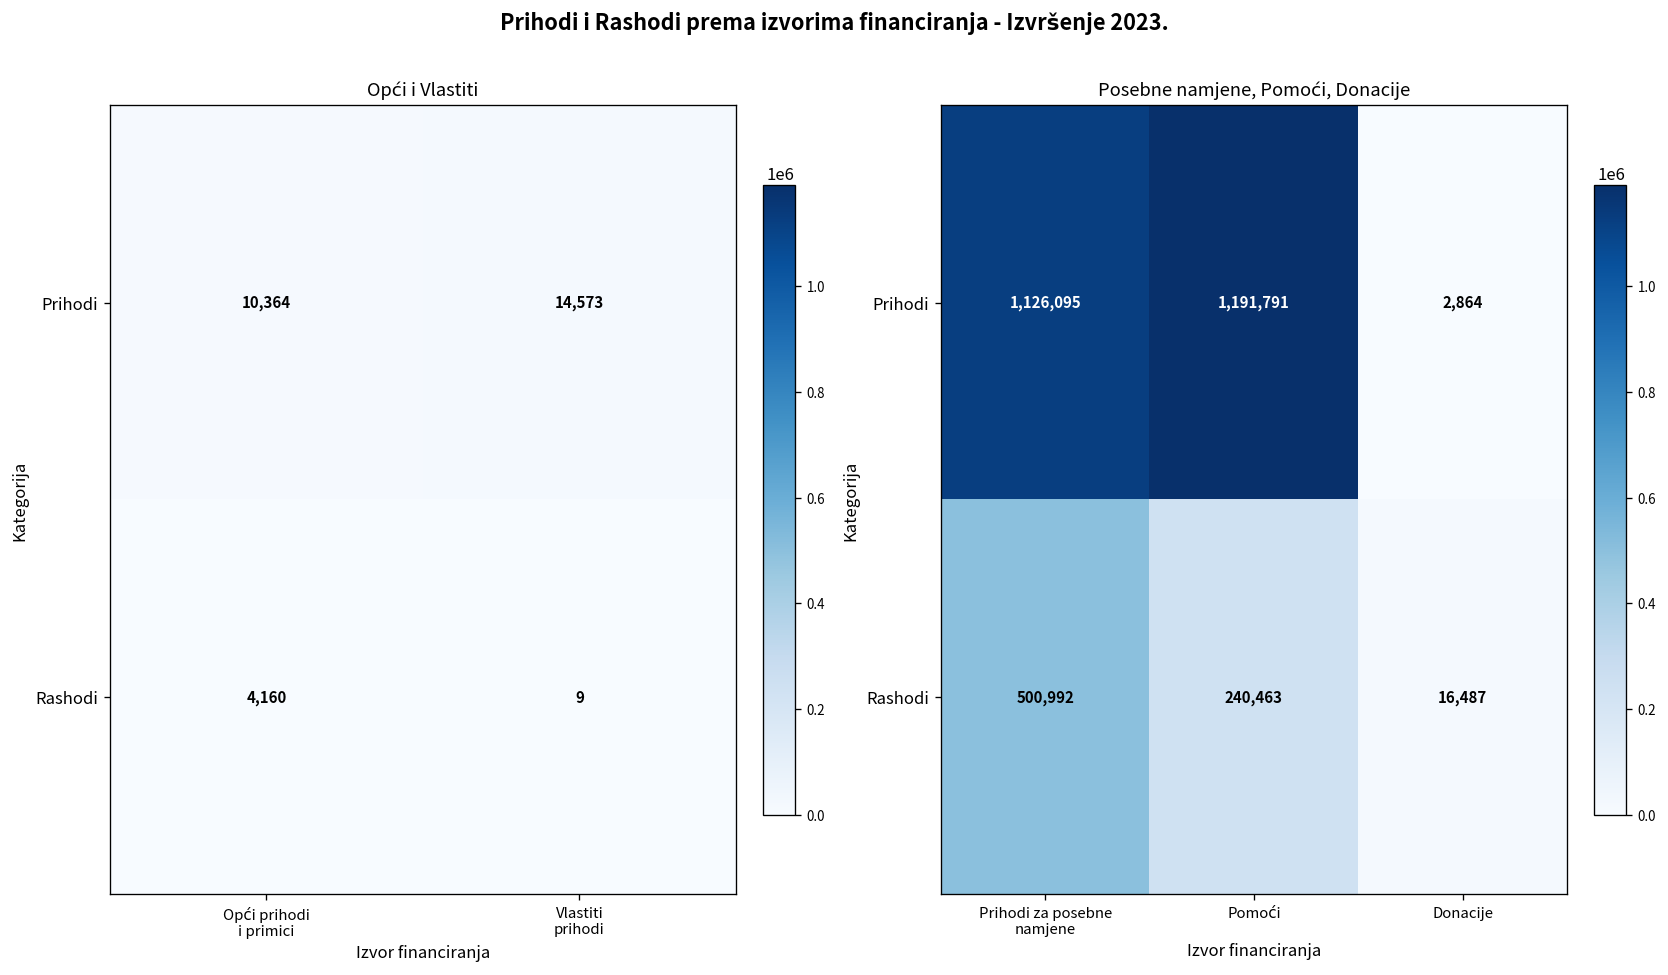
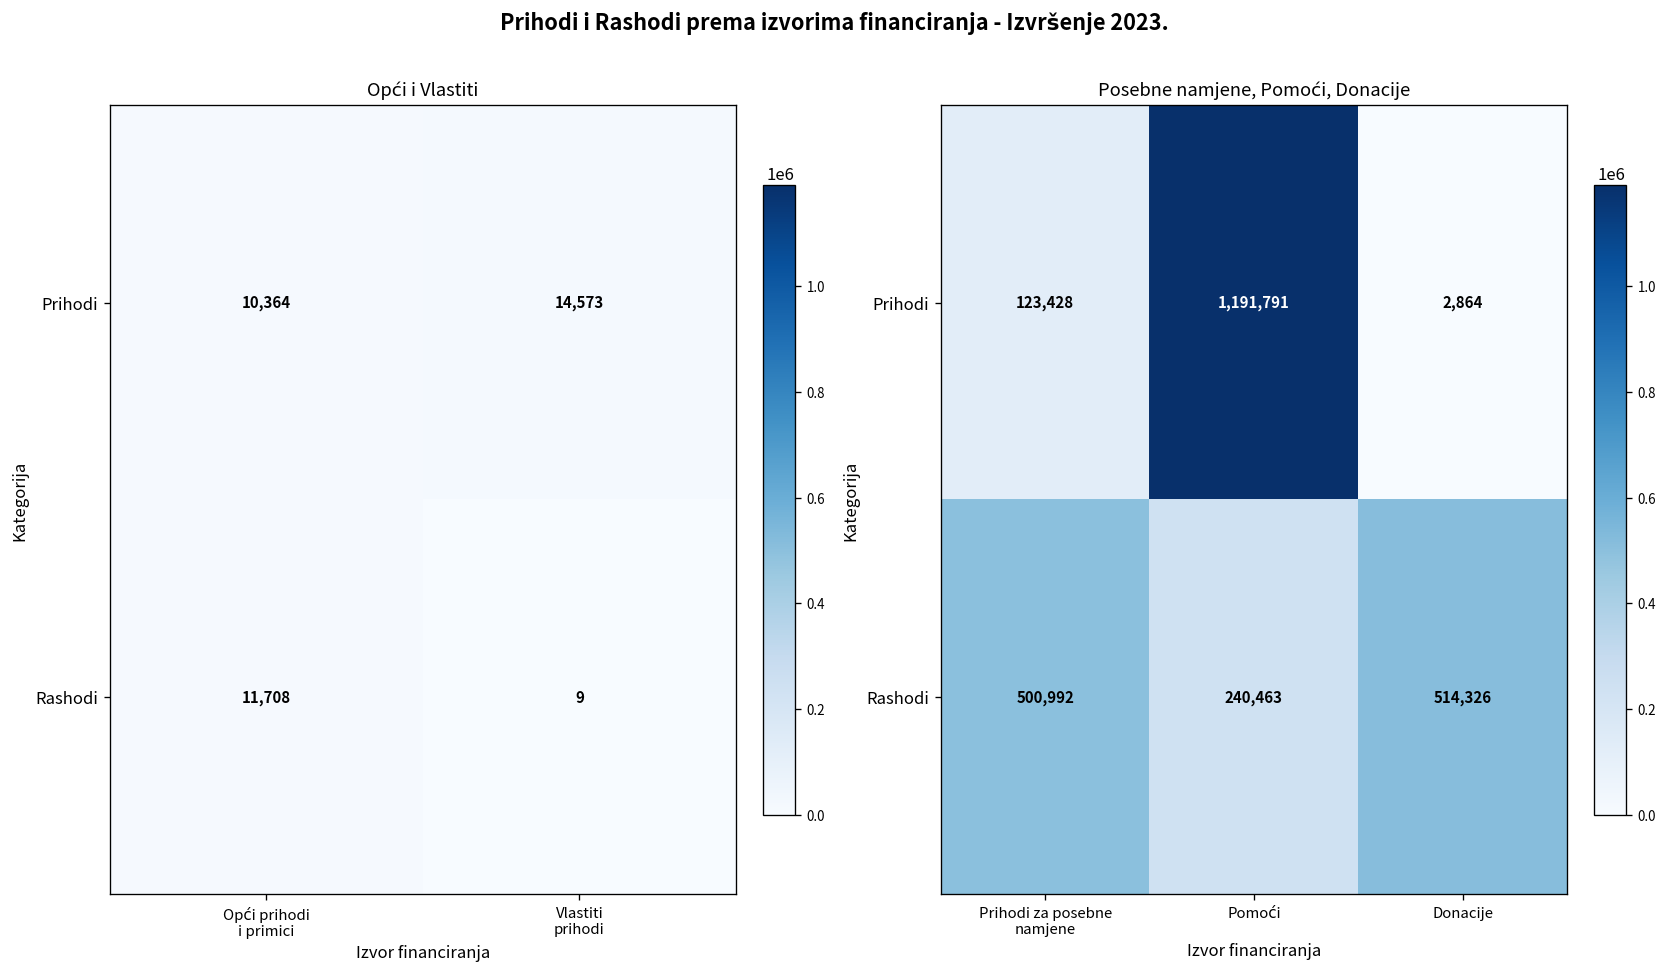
Opći i Vlastiti, Rashodi, Opći prihodi i primici: 4,160 -> 11,708
Posebne namjene, Pomoći, Donacije, Prihodi, Prihodi za posebne namjene: 1,126,095 -> 123,428
Posebne namjene, Pomoći, Donacije, Rashodi, Donacije: 16,487 -> 514,326
